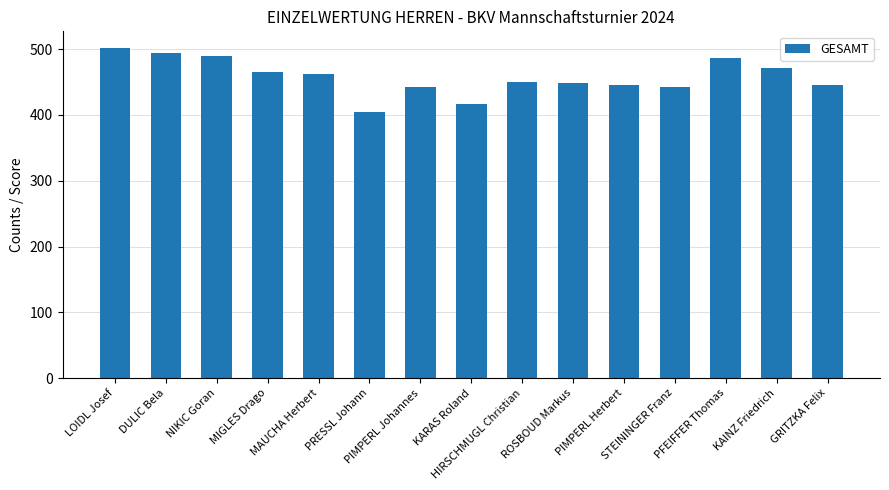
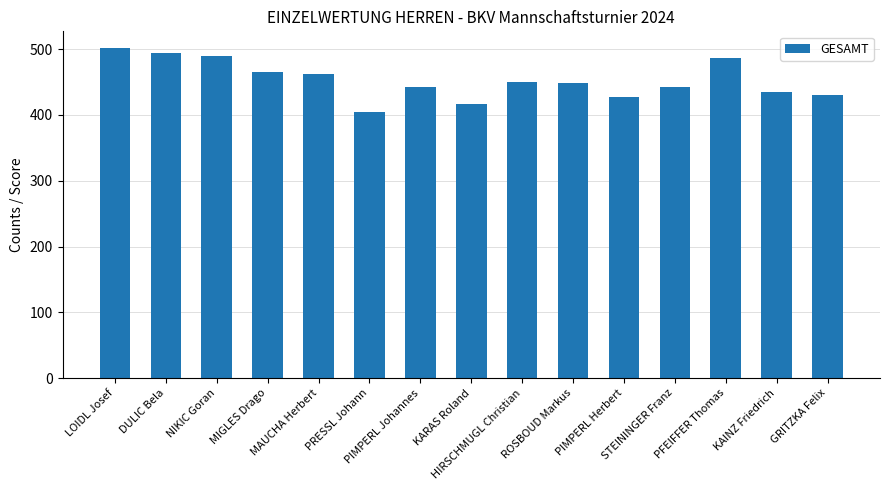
PIMPERL Herbert: 450 -> 430
KAINZ Friedrich: 470 -> 440
GRITZKA Felix: 450 -> 430
